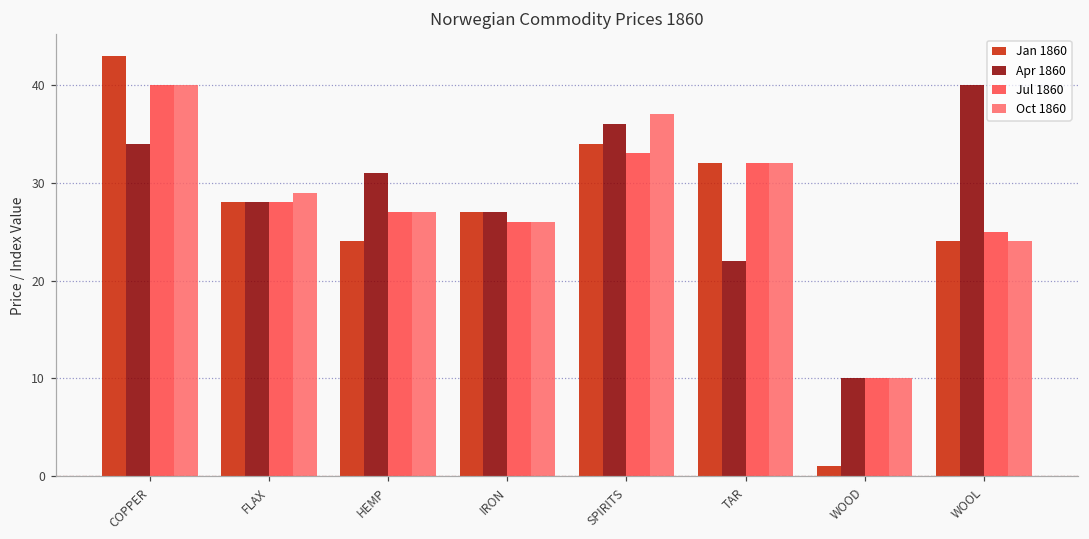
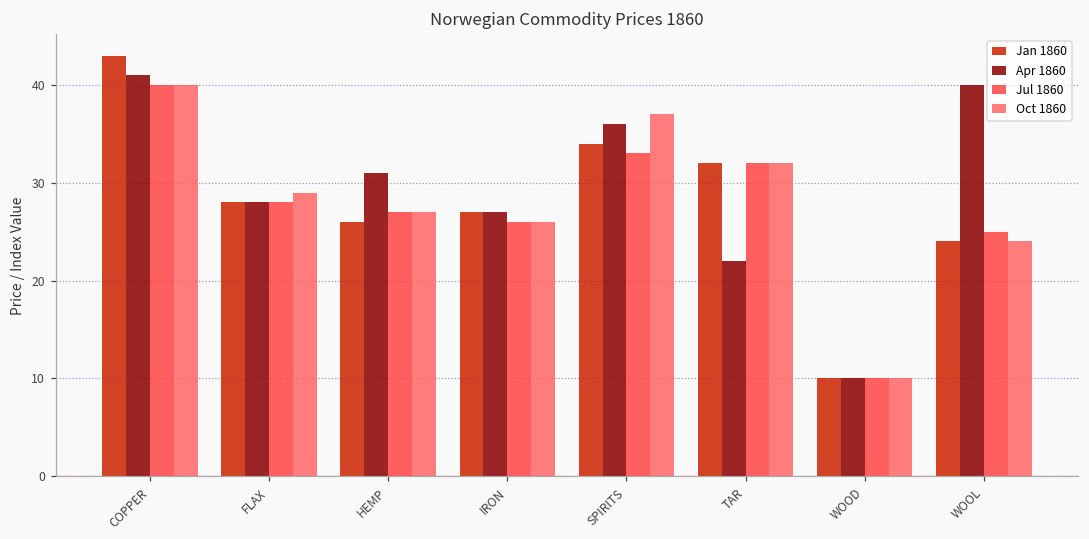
Apr 1860, COPPER: 34 -> 41
Jan 1860, HEMP: 24 -> 26
Jan 1860, WOOD: 1 -> 10
